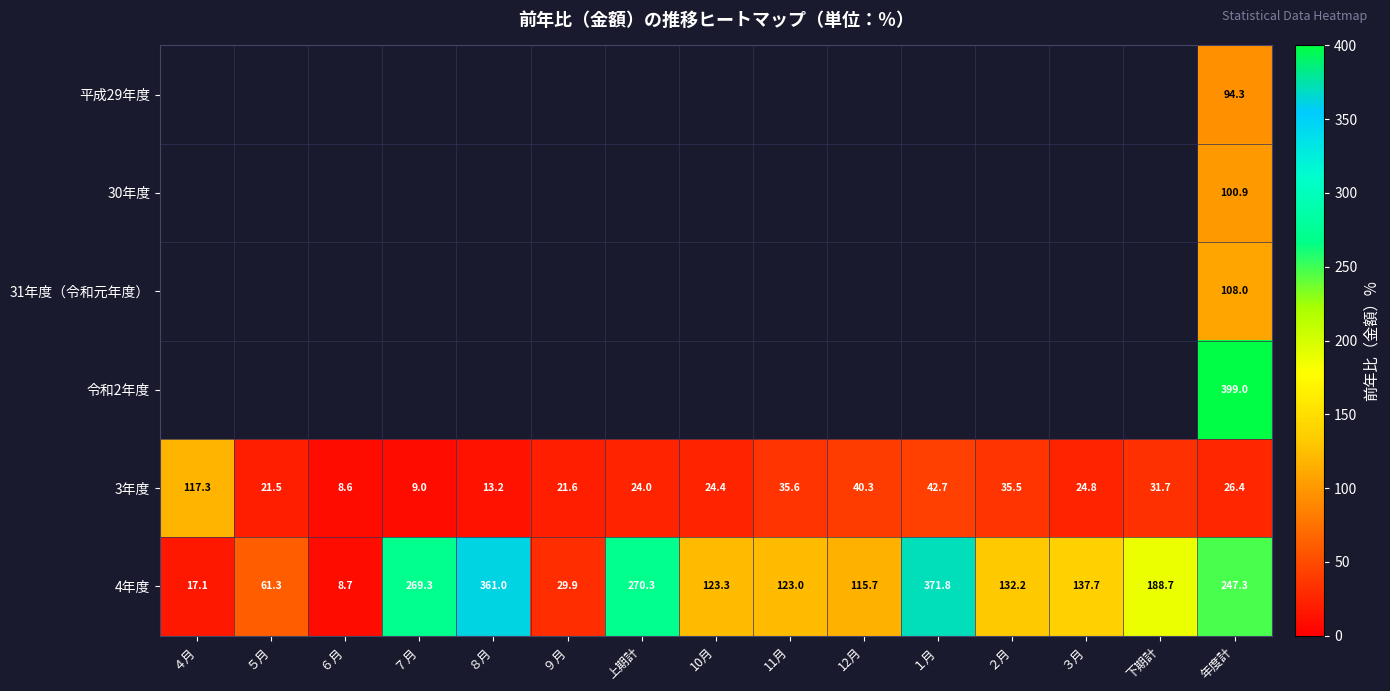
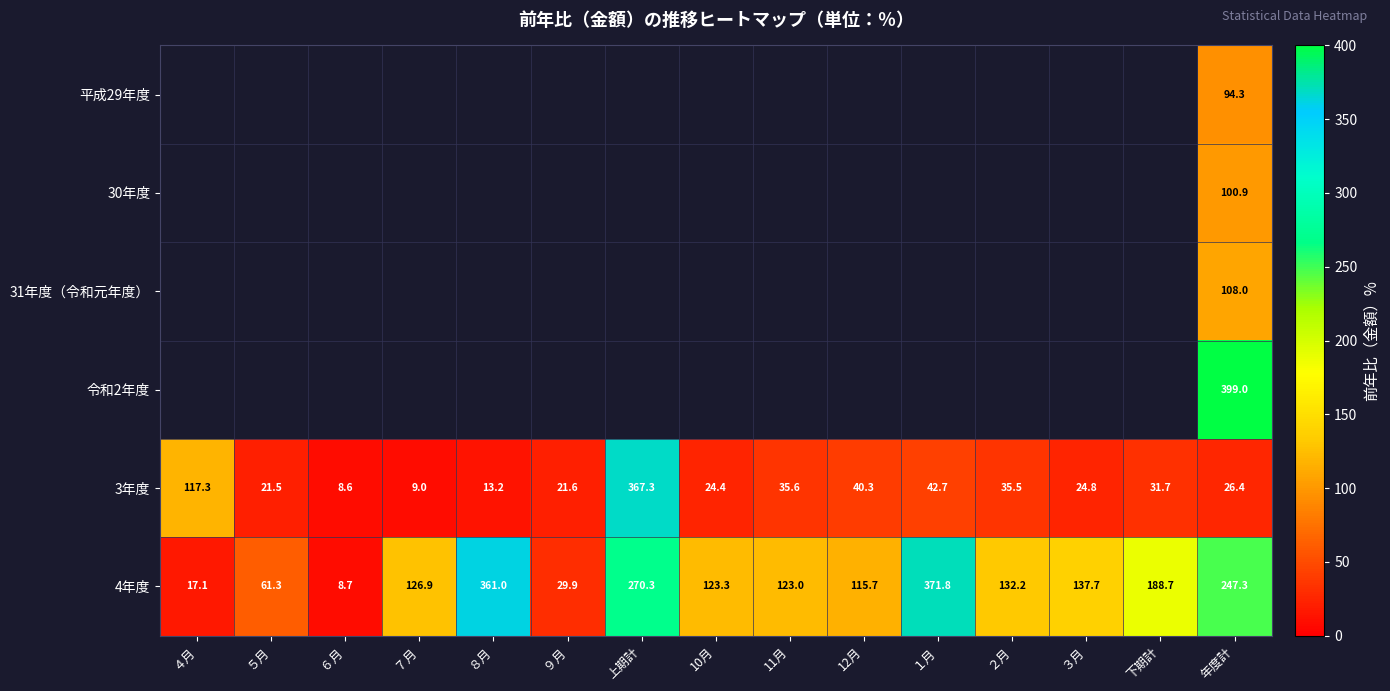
3年度, 上期計: 24.0 -> 367.3
4年度, ７月: 269.3 -> 126.9
